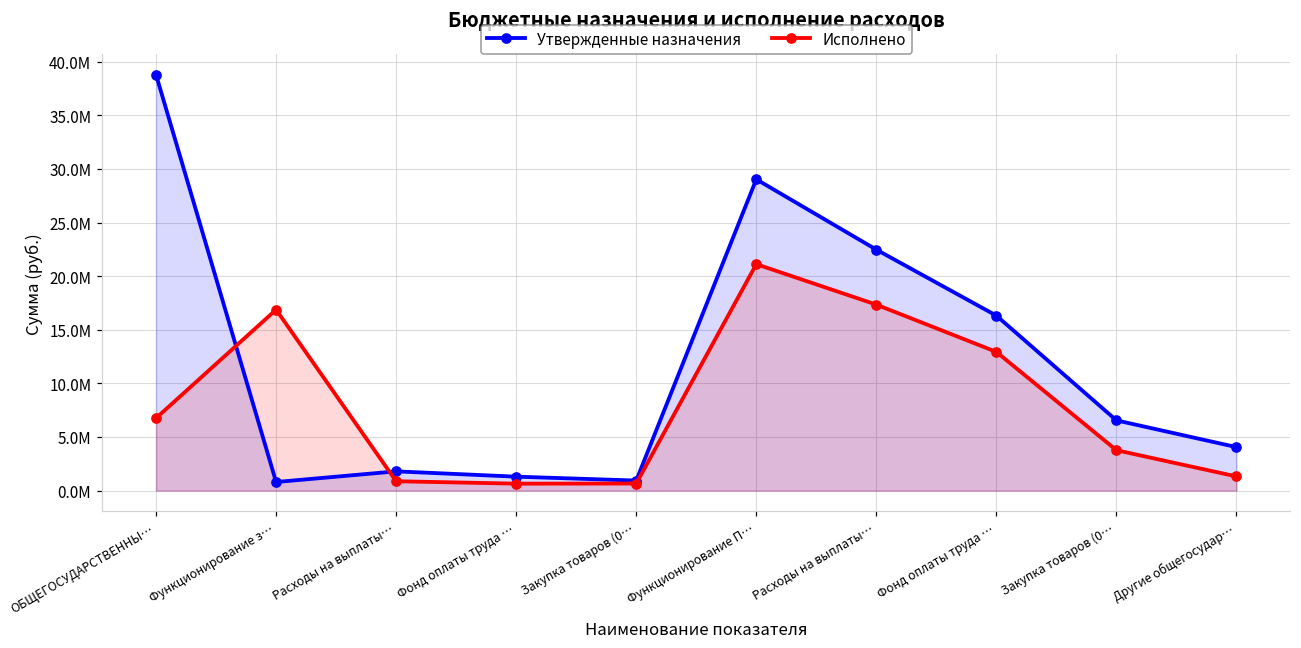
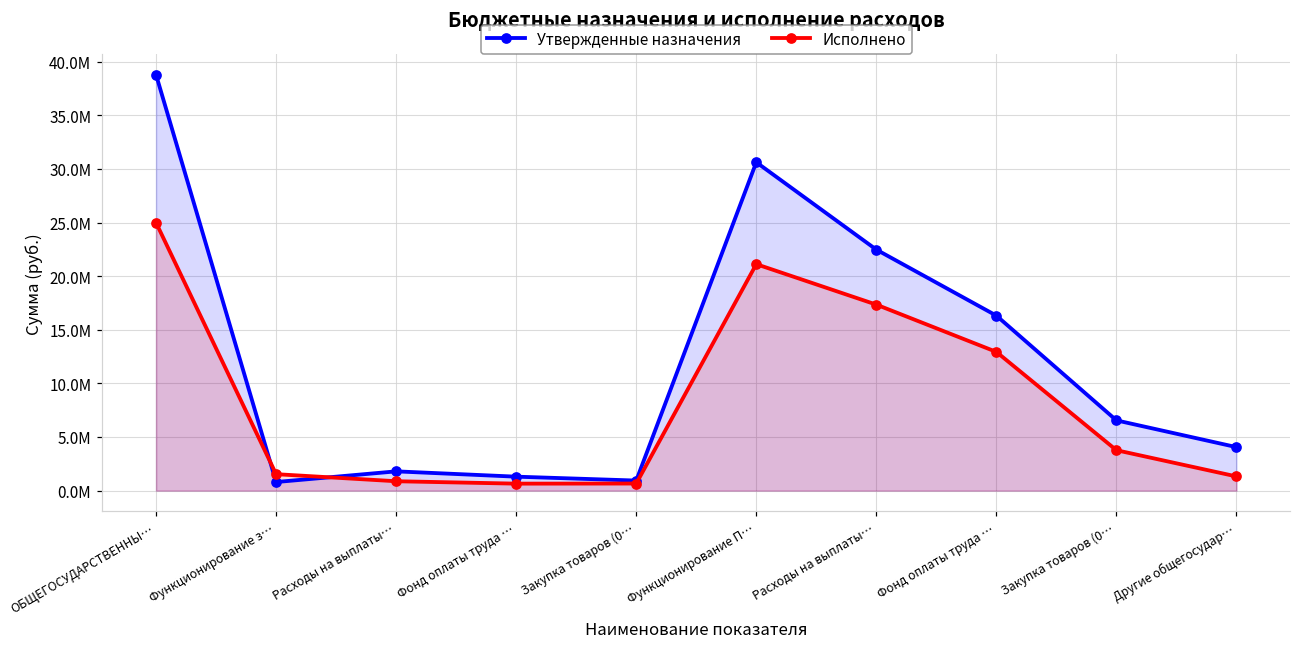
Исполнено, ОБЩЕГОСУДАРСТВЕННЫ…: 7000000 -> 25000000
Исполнено, Функционирование з…: 17000000 -> 2000000
Утвержденные назначения, Функционирование П…: 29000000 -> 31000000
